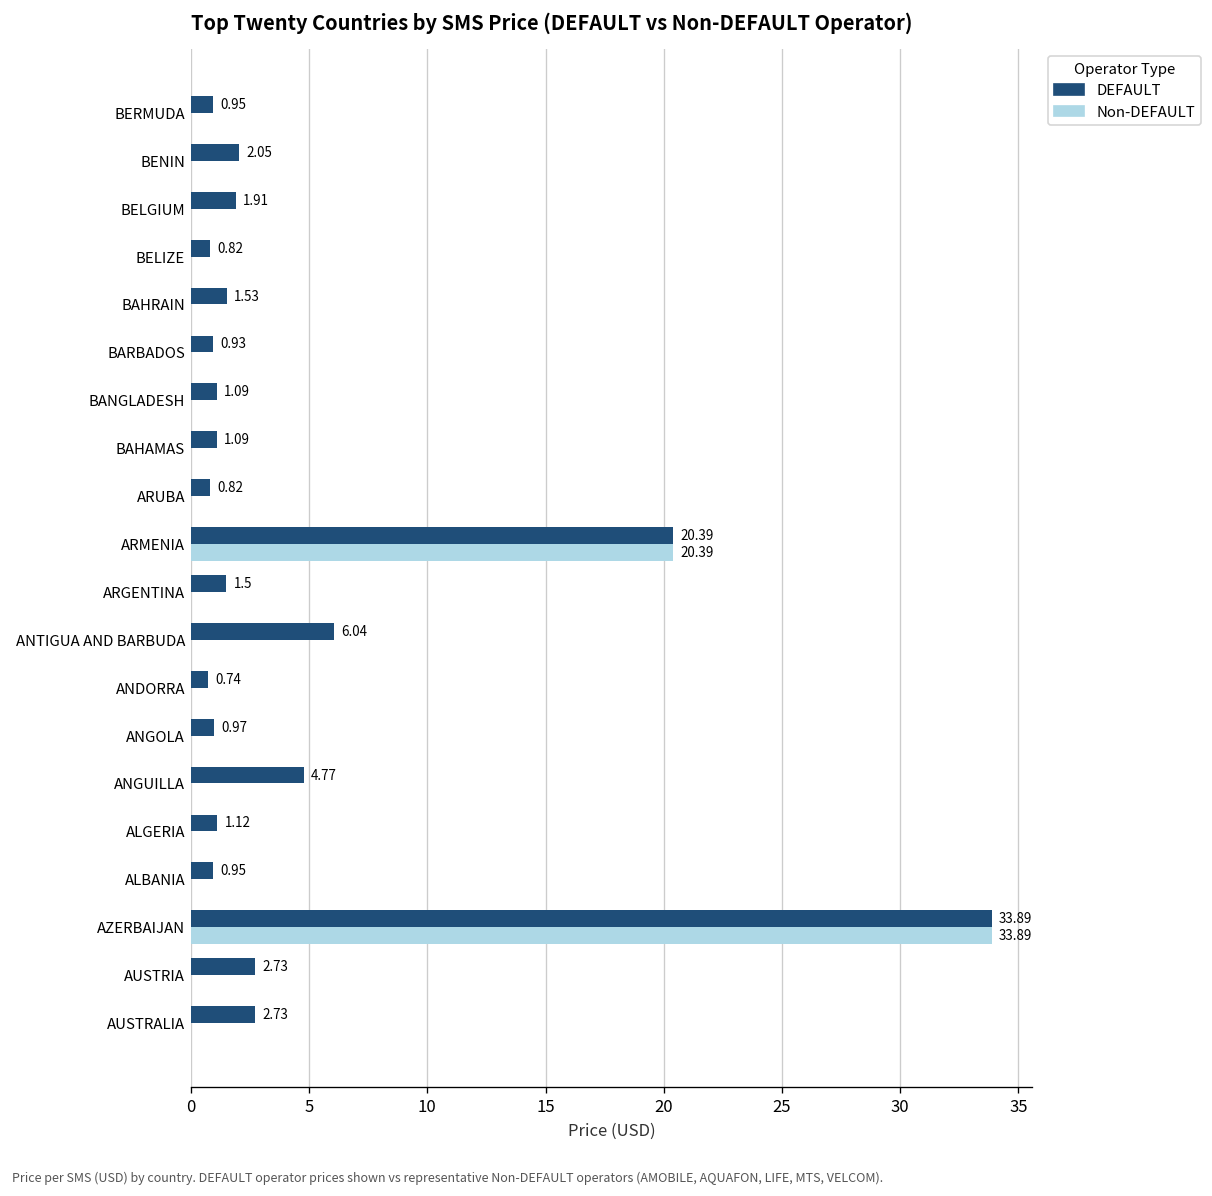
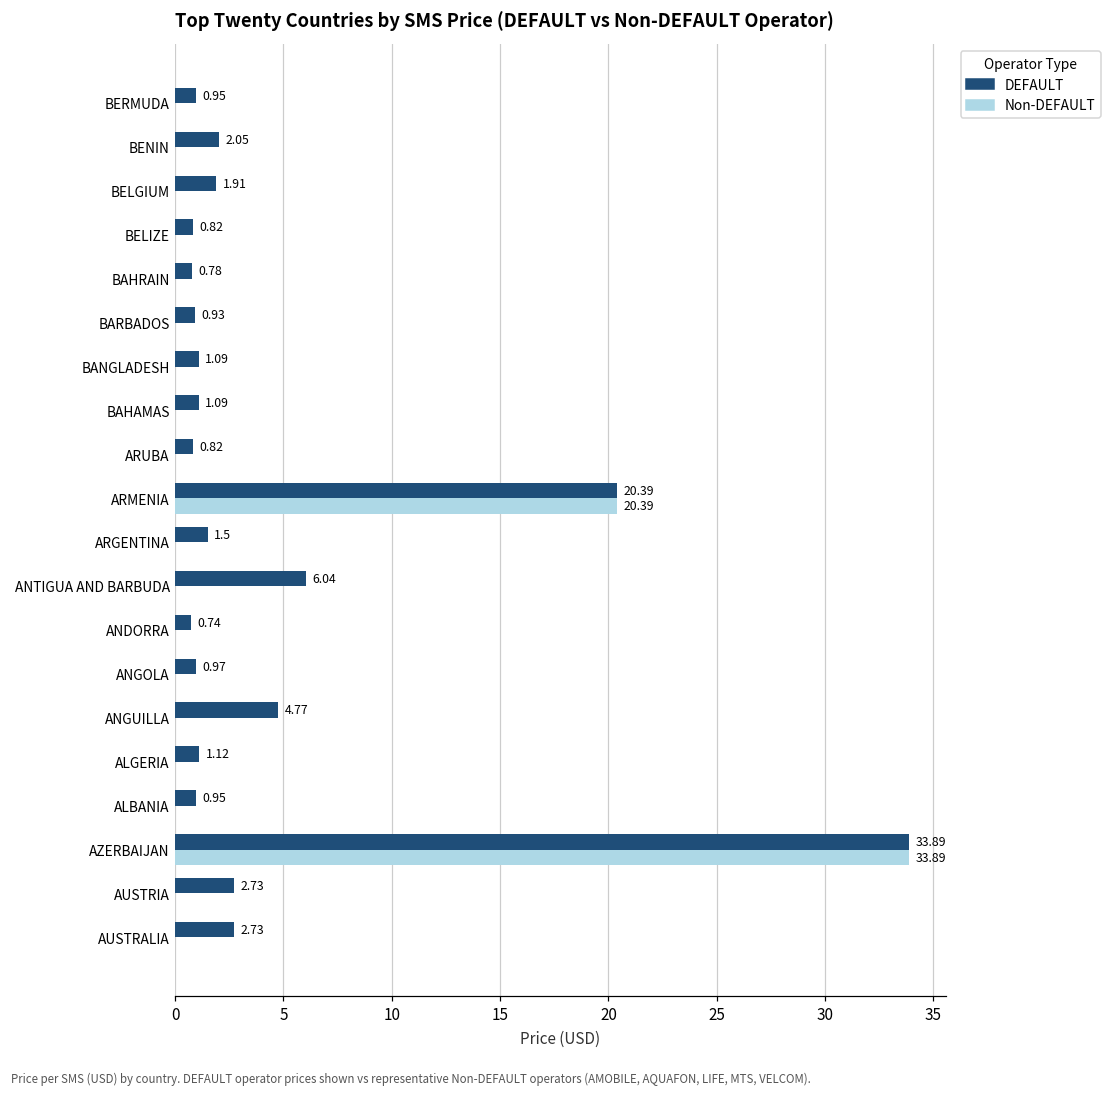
DEFAULT, BAHRAIN: 1.53 -> 0.78
